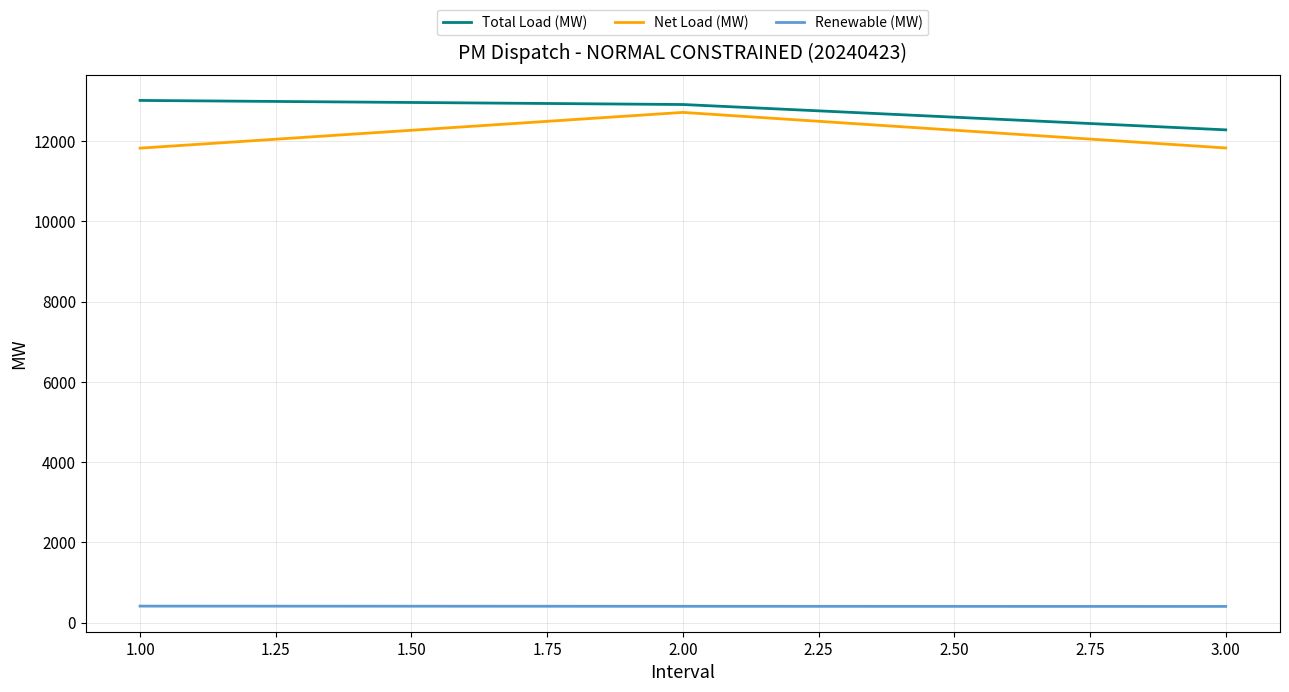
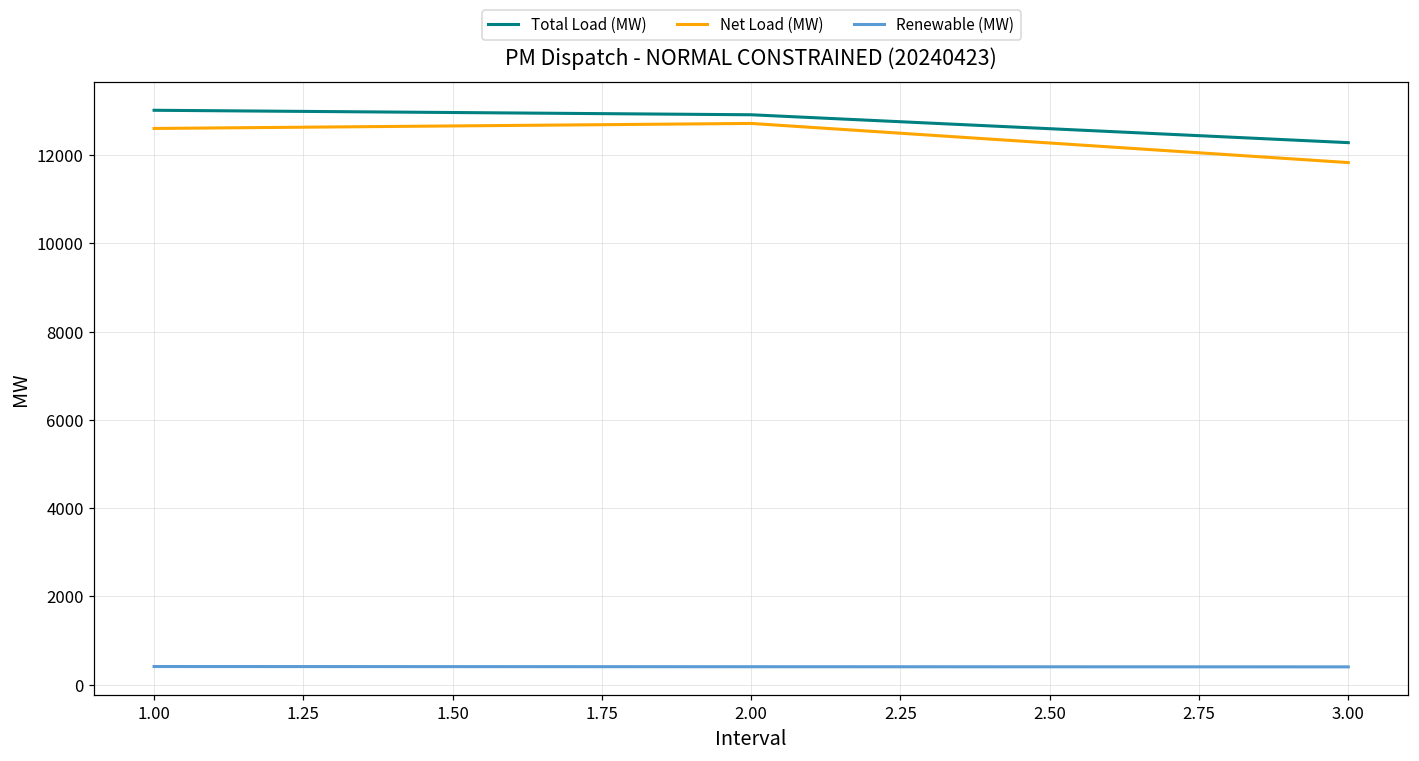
Net Load (MW), 1.00: 11800 -> 12600
